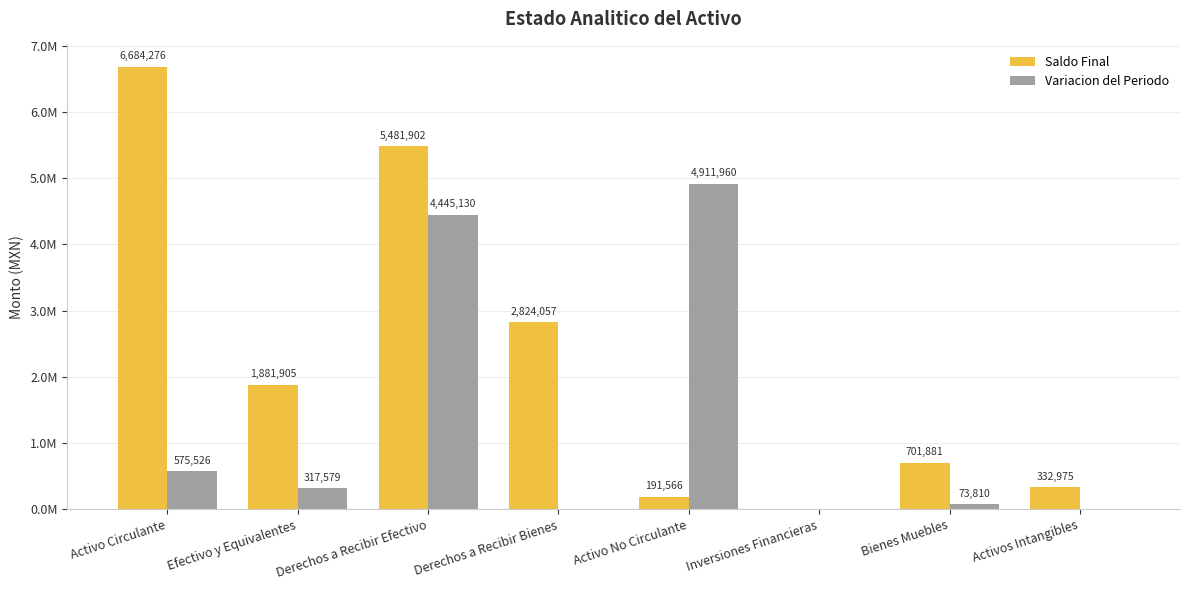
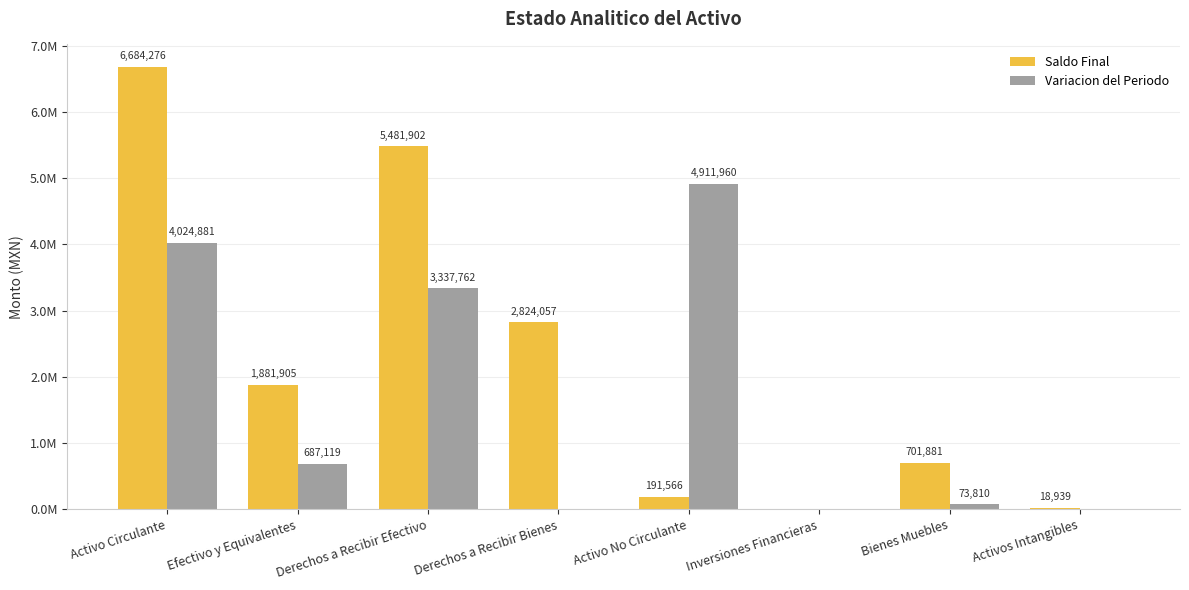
Variacion del Periodo, Activo Circulante: 575,526 -> 4,024,881
Variacion del Periodo, Efectivo y Equivalentes: 317,579 -> 687,119
Variacion del Periodo, Derechos a Recibir Efectivo: 4,445,130 -> 3,337,762
Saldo Final, Activos Intangibles: 332,975 -> 18,939
